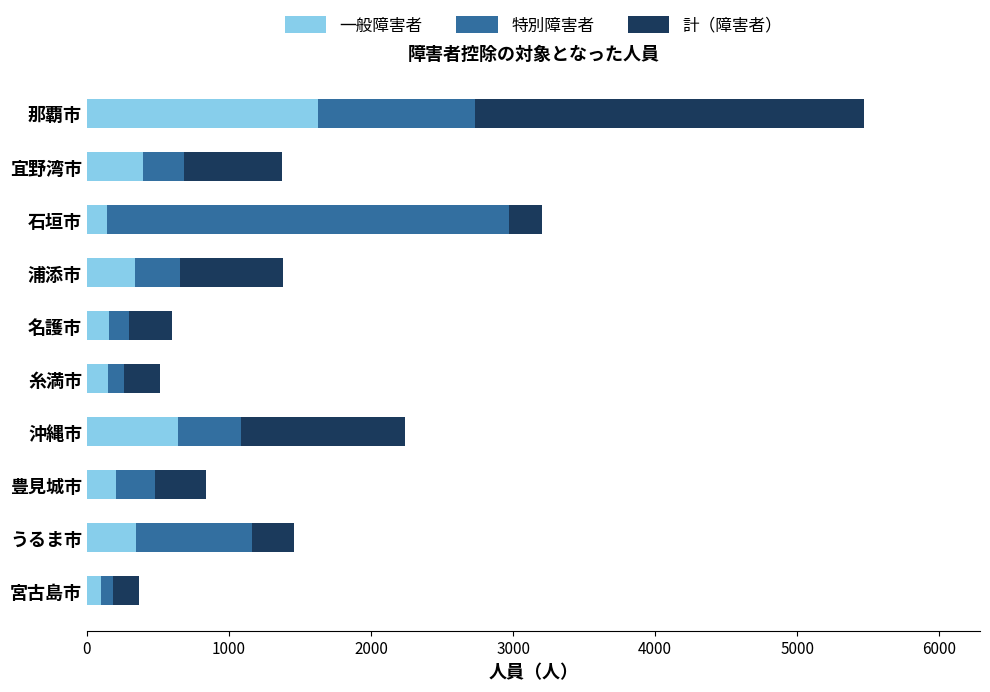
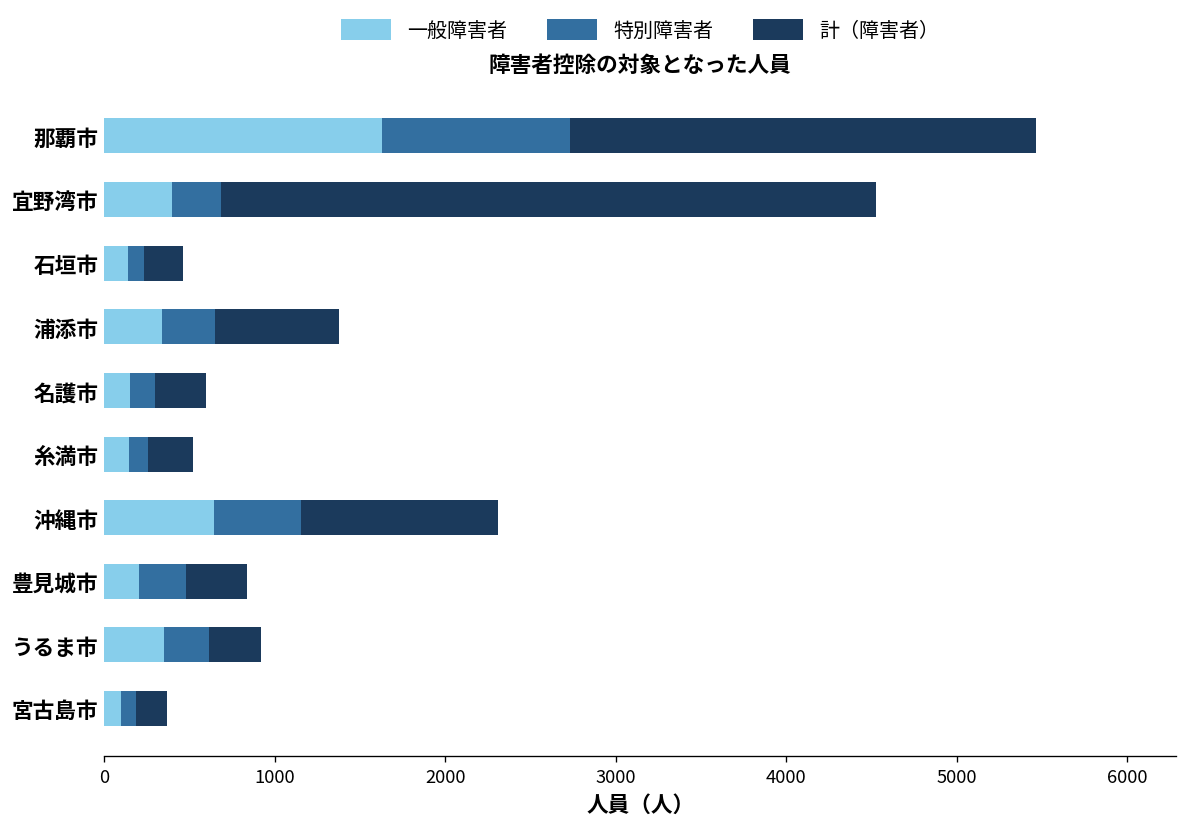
計（障害者）, 宜野湾市: 690 -> 3840
特別障害者, 石垣市: 2830 -> 90
特別障害者, 沖縄市: 440 -> 510
特別障害者, うるま市: 810 -> 270
